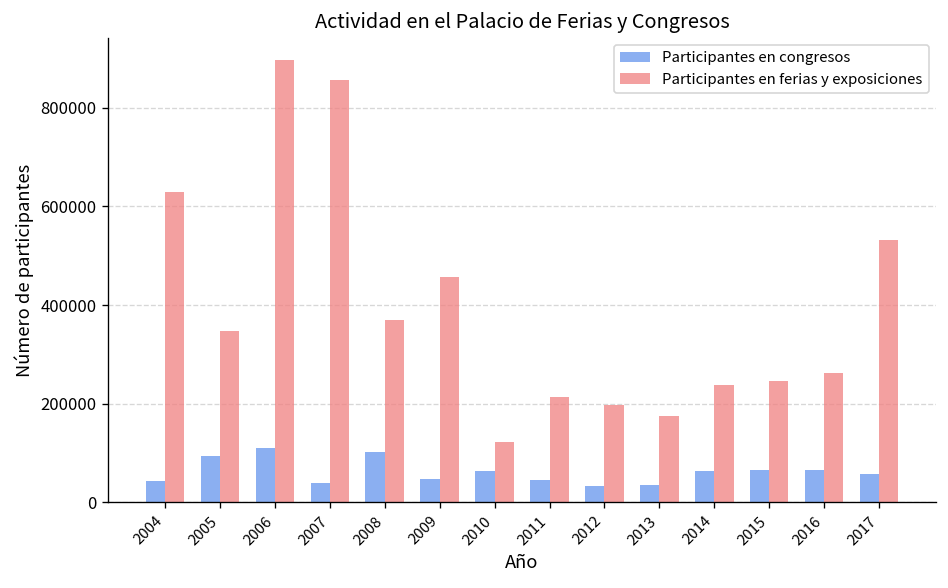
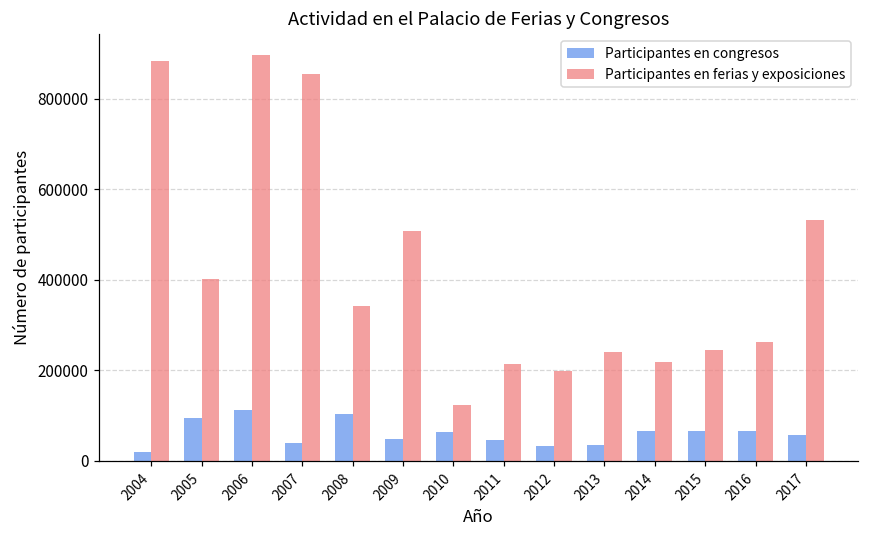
Participantes en congresos, 2004: 40000 -> 20000
Participantes en ferias y exposiciones, 2004: 630000 -> 880000
Participantes en ferias y exposiciones, 2005: 350000 -> 400000
Participantes en ferias y exposiciones, 2008: 370000 -> 340000
Participantes en ferias y exposiciones, 2009: 460000 -> 510000
Participantes en ferias y exposiciones, 2013: 170000 -> 240000
Participantes en ferias y exposiciones, 2014: 240000 -> 220000
